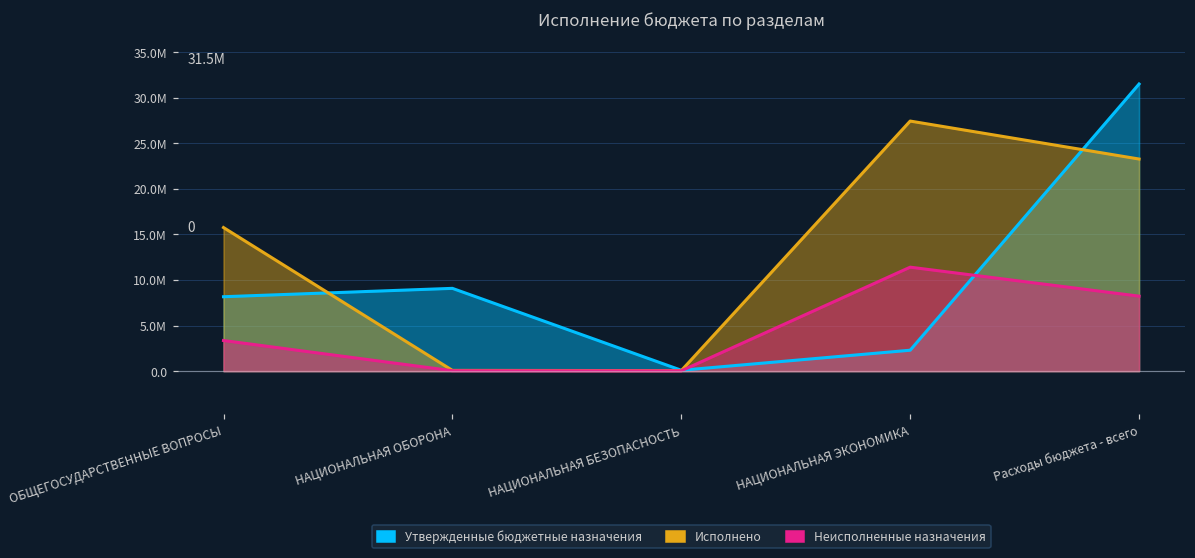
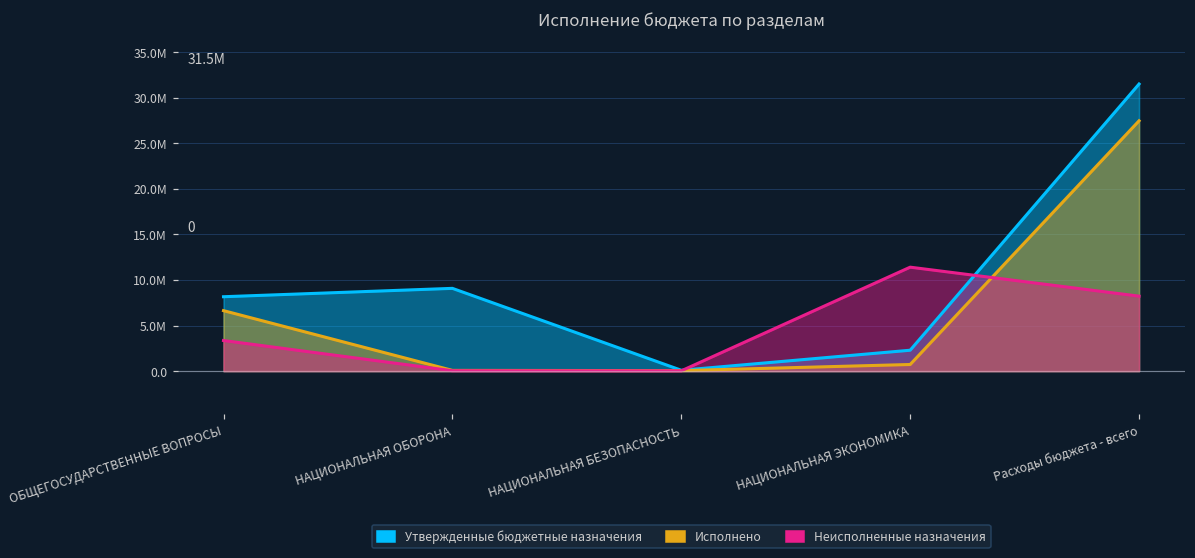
Исполнено, ОБЩЕГОСУДАРСТВЕННЫЕ ВОПРОСЫ: 16000000 -> 7000000
Исполнено, НАЦИОНАЛЬНАЯ ЭКОНОМИКА: 27000000 -> 1000000
Исполнено, Расходы бюджета - всего: 23000000 -> 27000000
